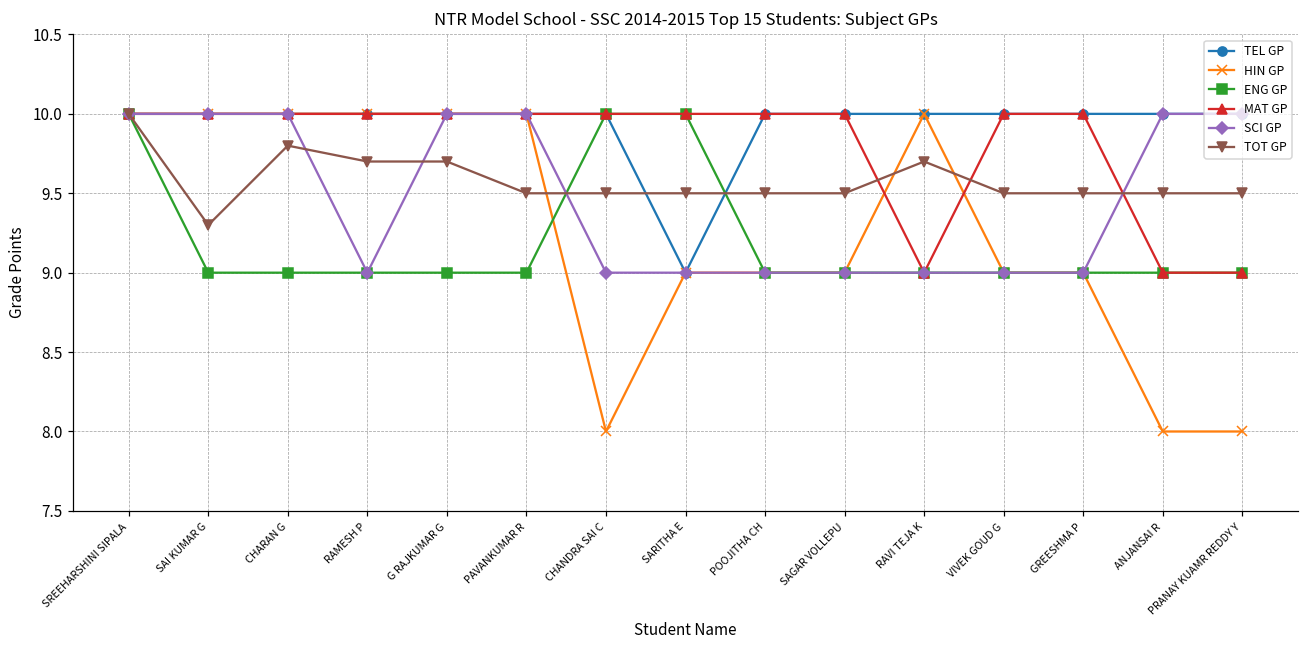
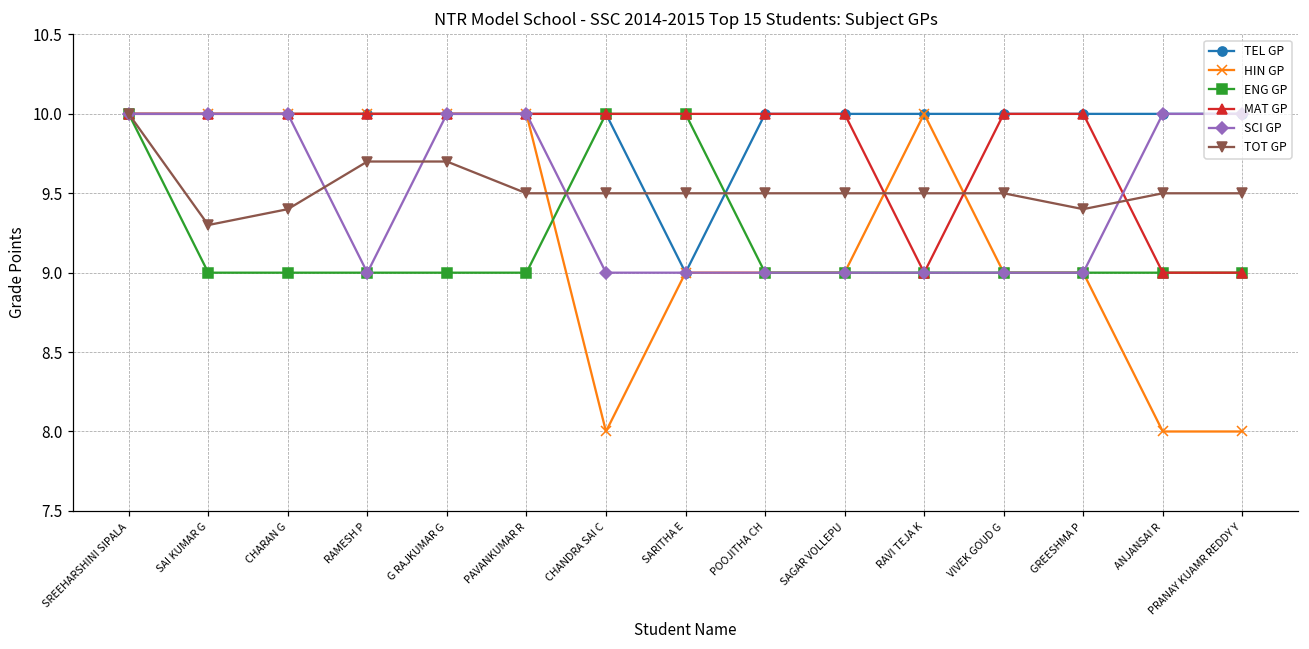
TOT GP, CHARAN G: 9.8 -> 9.4
TOT GP, RAVI TEJA K: 9.7 -> 9.5
TOT GP, GREESHMA P: 9.5 -> 9.4
